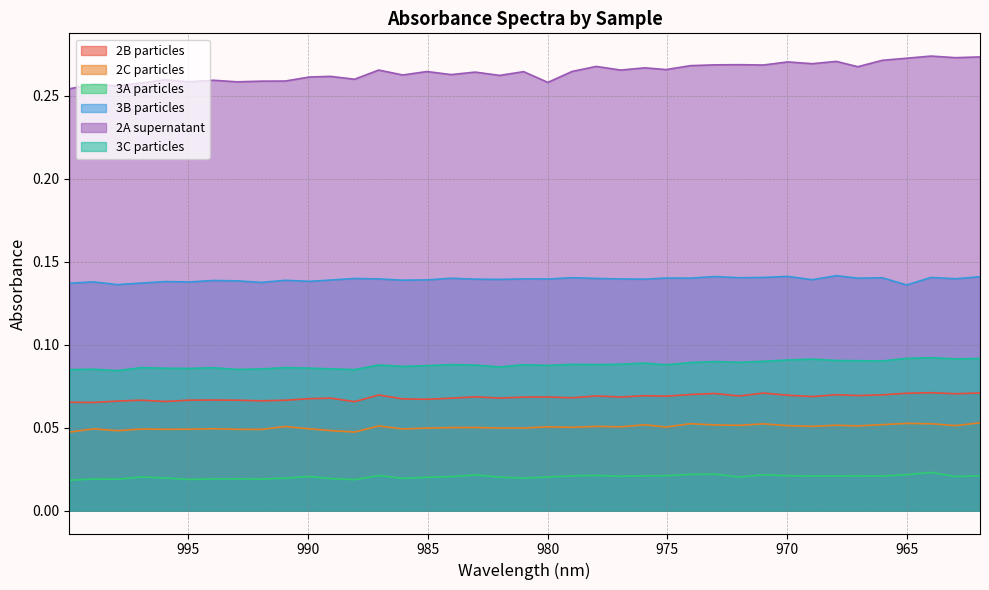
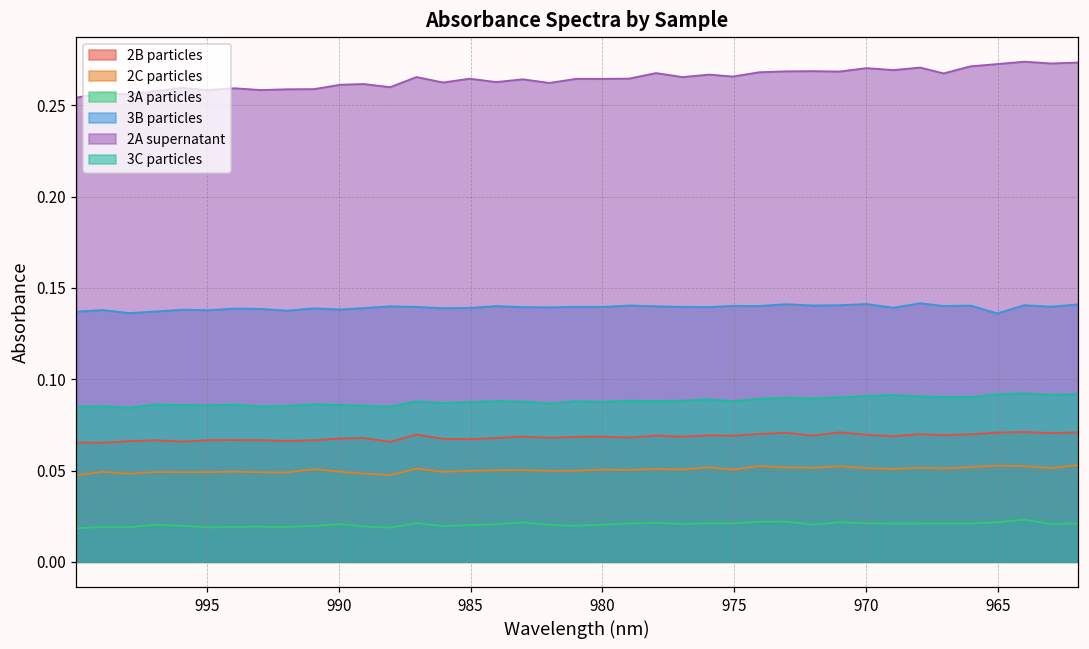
2A supernatant, 980: 0.258 -> 0.264
